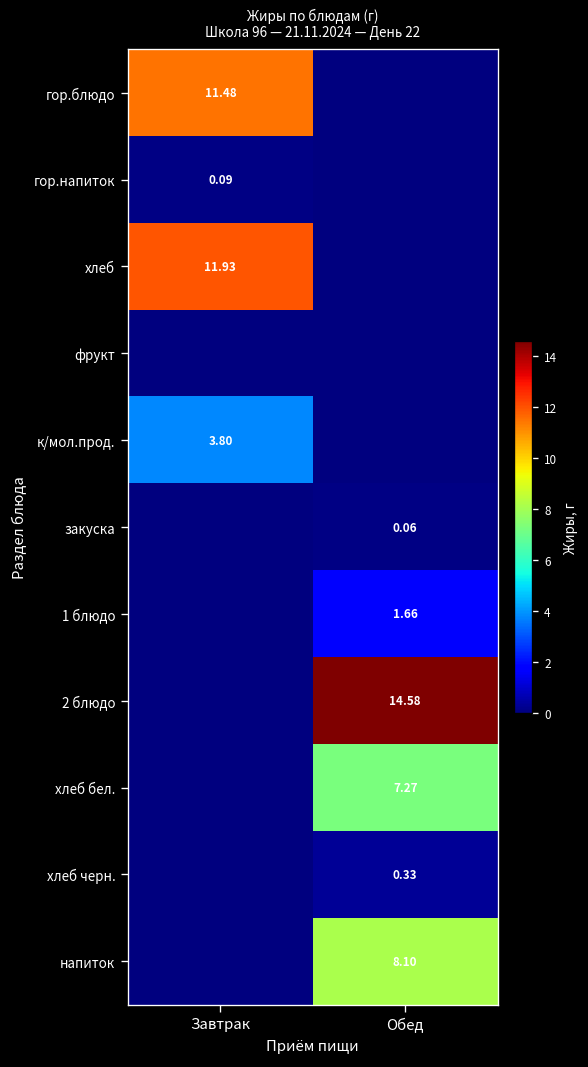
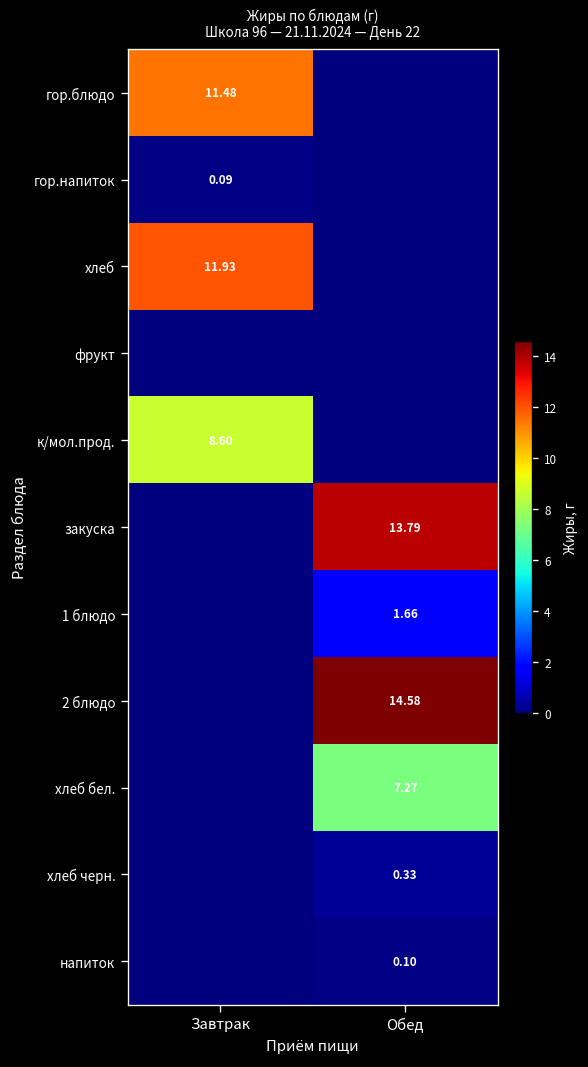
к/мол.прод., Завтрак: 3.80 -> 8.60
закуска, Обед: 0.06 -> 13.79
напиток, Обед: 8.10 -> 0.10
